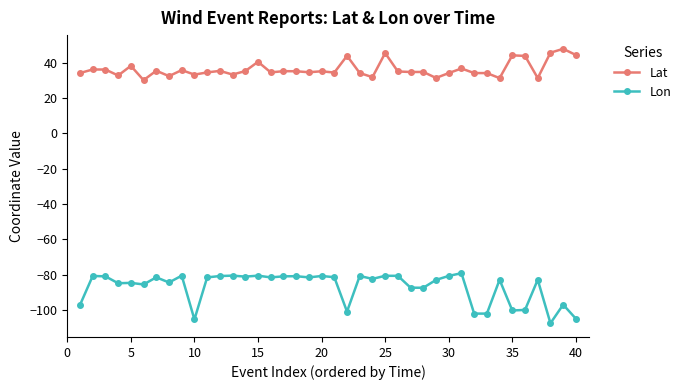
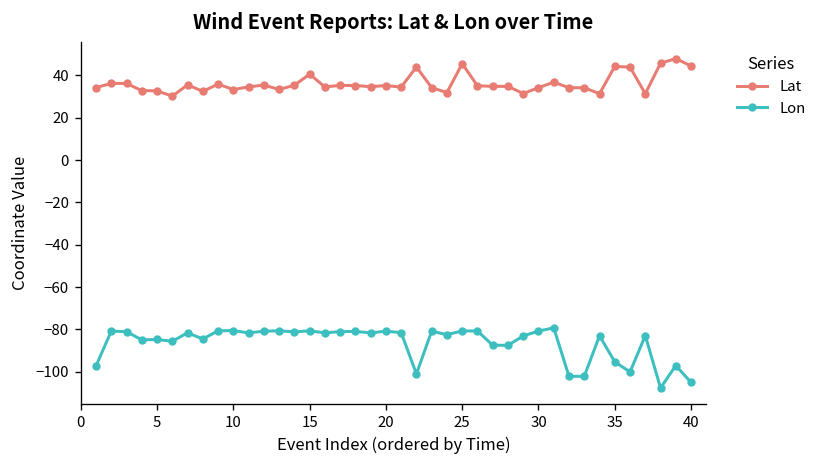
Lat, 5: 38 -> 33
Lon, 10: -105 -> -81
Lon, 35: -100 -> -95
